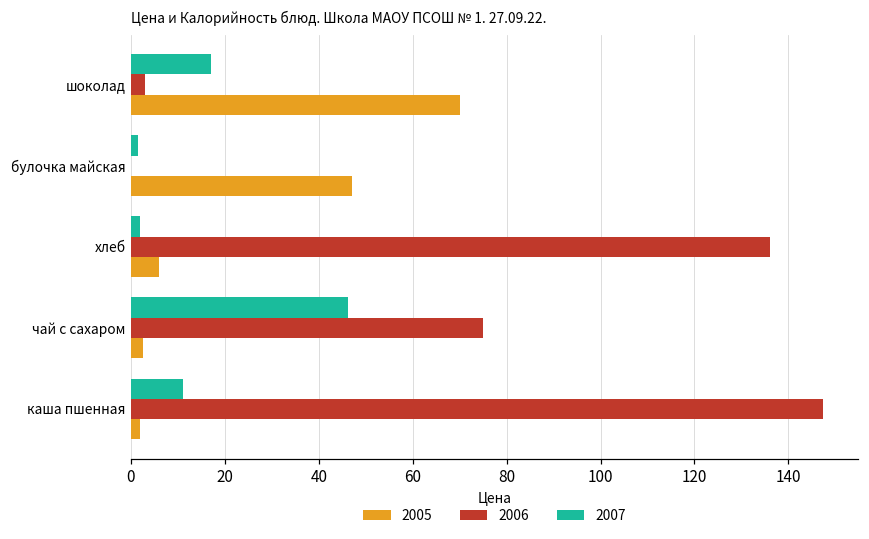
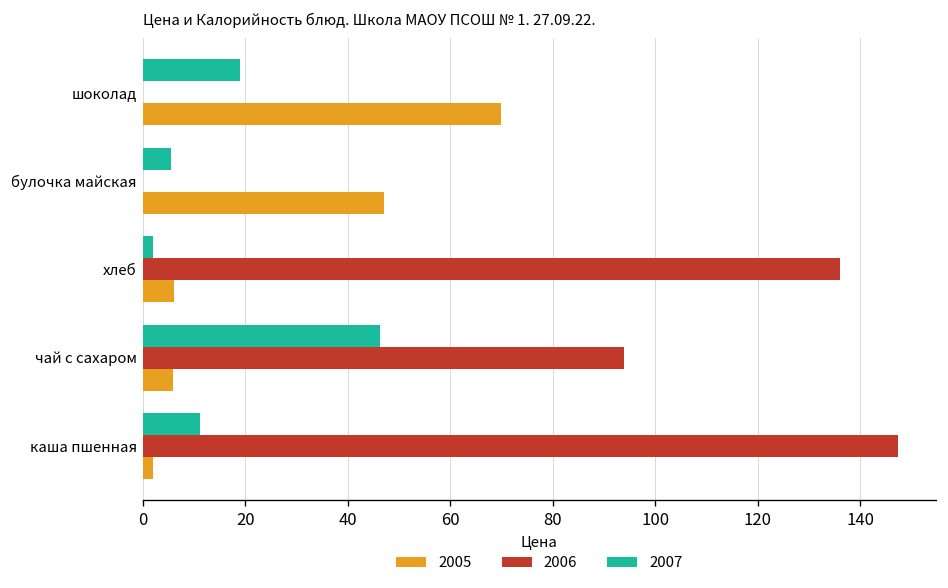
2007, шоколад: 17 -> 19
2006, шоколад: 3 -> 0
2007, булочка майская: 2 -> 6
2006, чай с сахаром: 75 -> 94
2005, чай с сахаром: 3 -> 6
